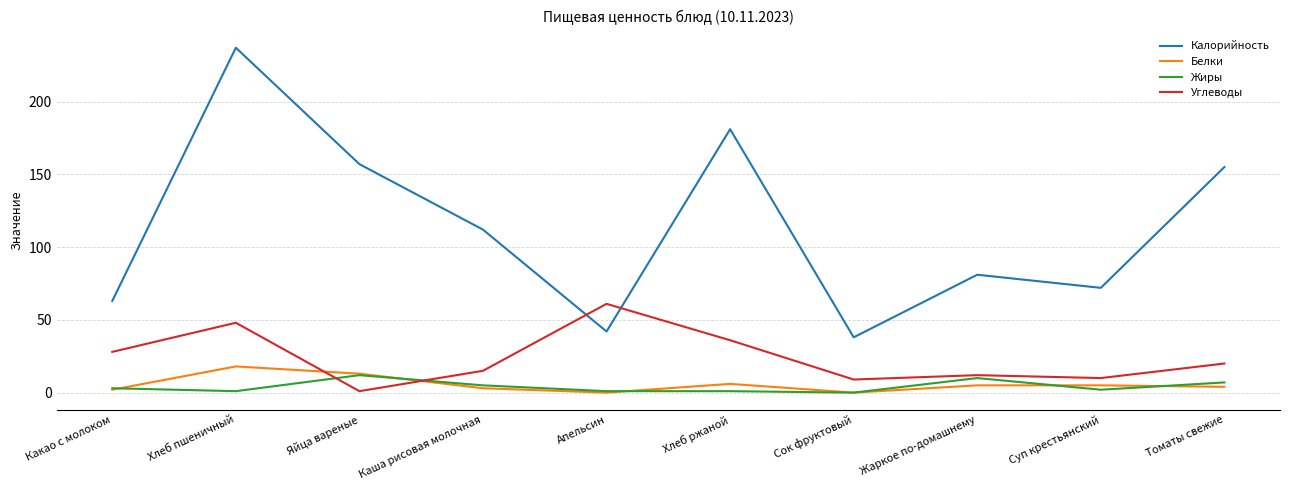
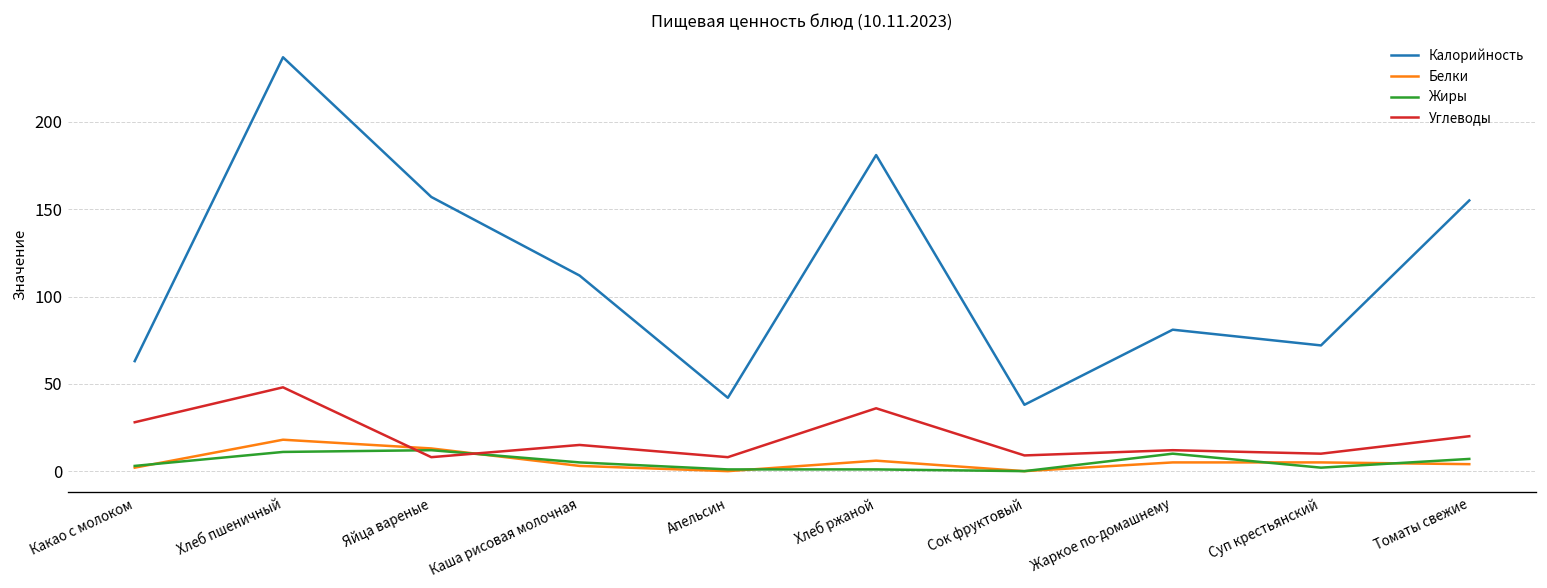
Жиры, Хлеб пшеничный: 1 -> 11
Углеводы, Яйца вареные: 1 -> 8
Углеводы, Апельсин: 61 -> 8
